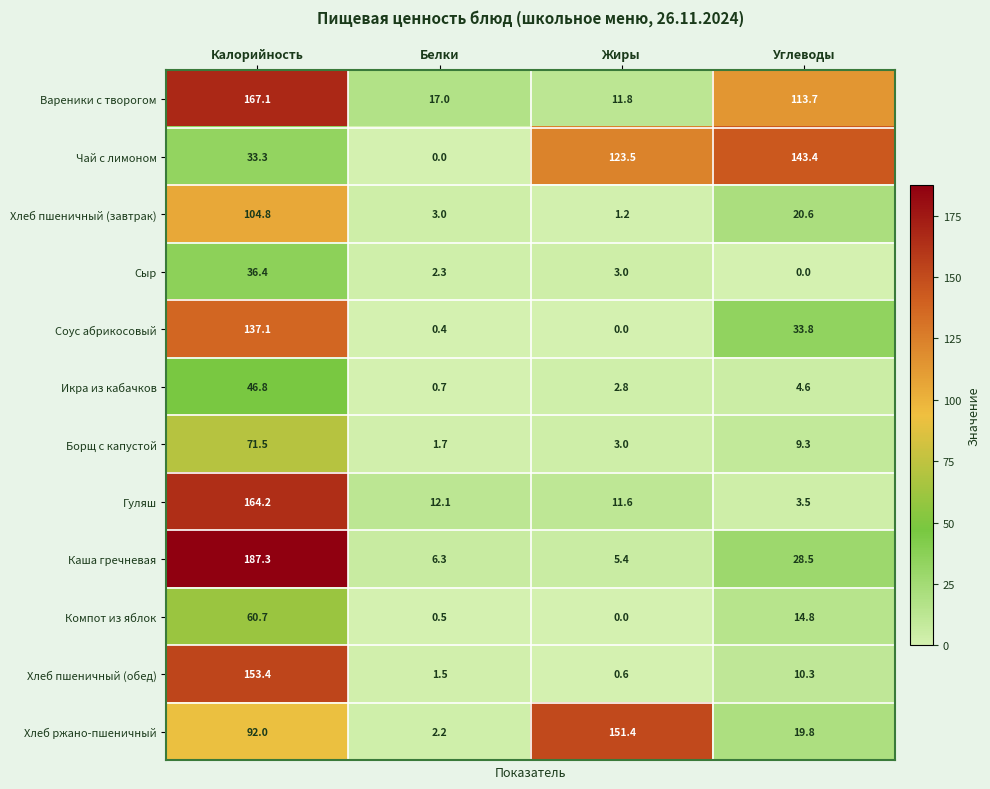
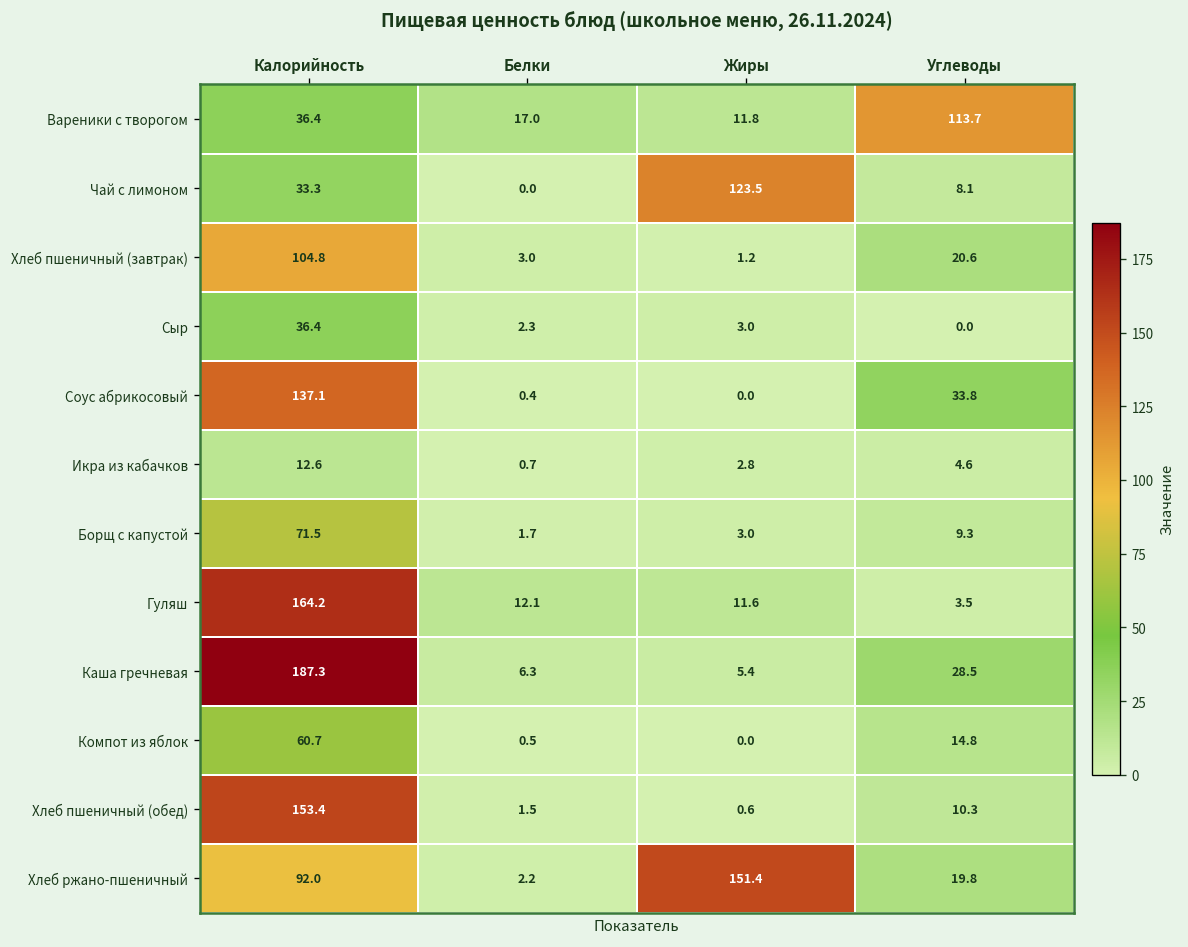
Вареники с творогом, Калорийность: 167.1 -> 36.4
Чай с лимоном, Углеводы: 143.4 -> 8.1
Икра из кабачков, Калорийность: 46.8 -> 12.6
